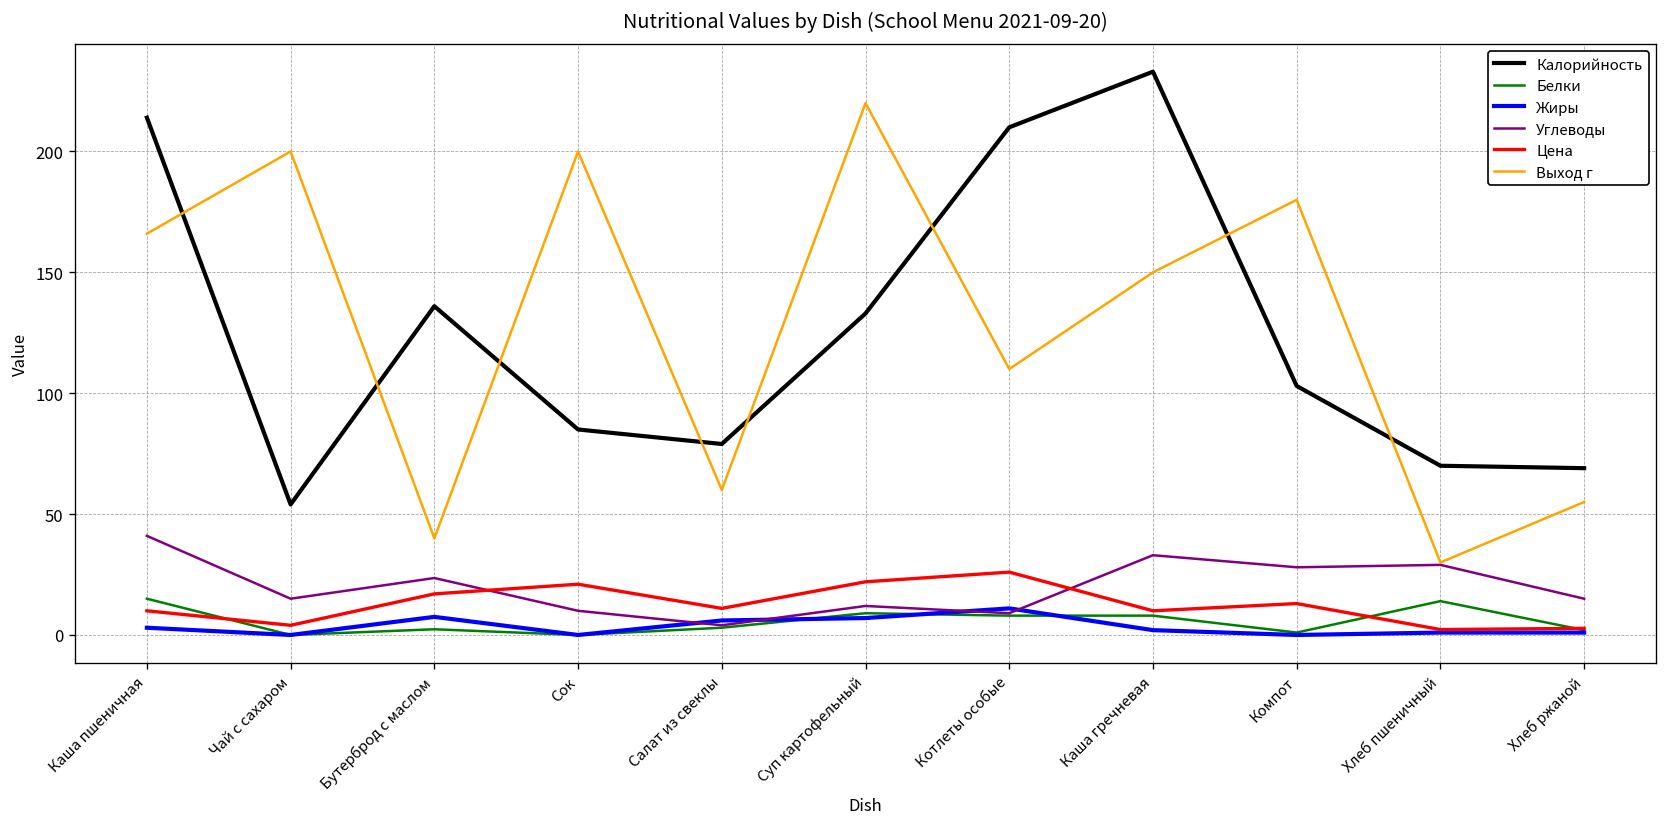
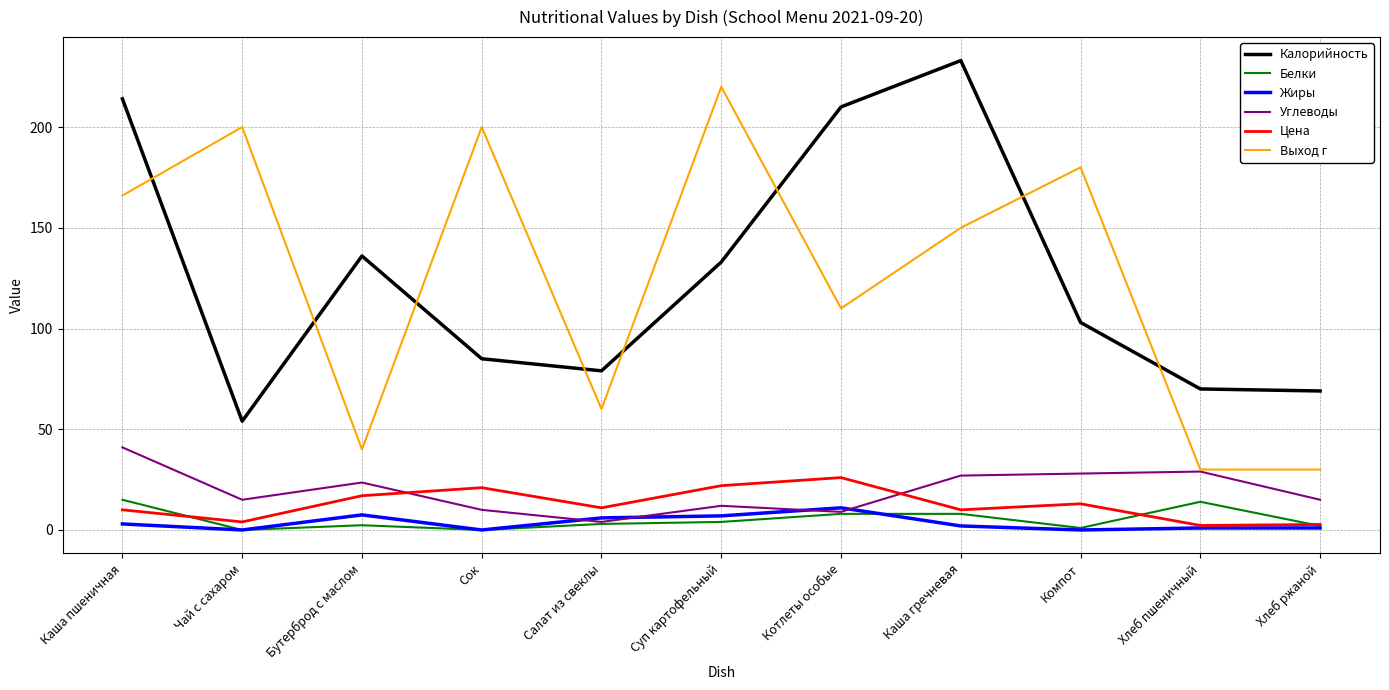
Белки, Суп картофельный: 9 -> 4
Углеводы, Каша гречневая: 33 -> 27
Выход г, Хлеб ржаной: 55 -> 30
